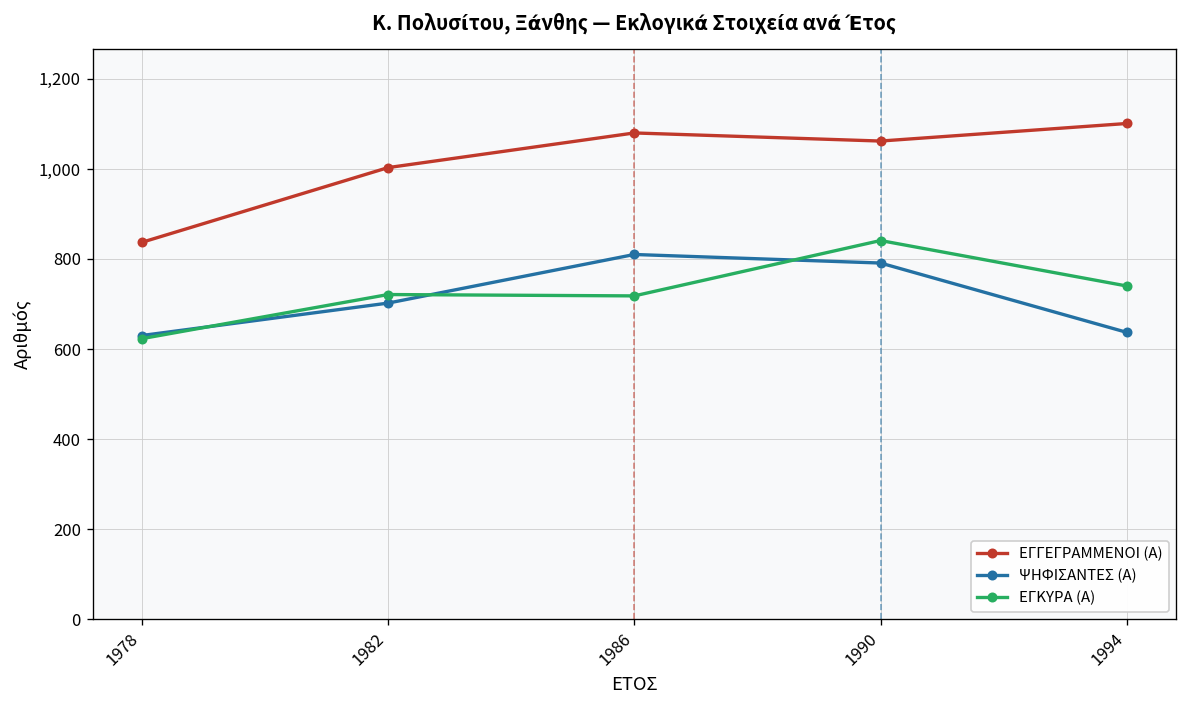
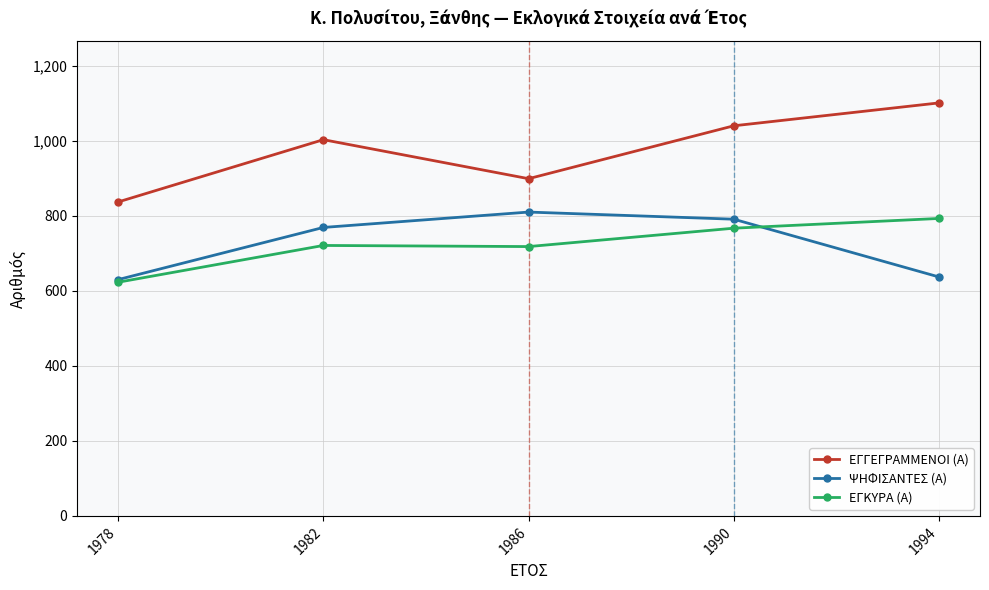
ΨΗΦΙΣΑΝΤΕΣ (Α), 1982: 700 -> 770
ΕΓΓΕΓΡΑΜΜΕΝΟΙ (Α), 1986: 1,080 -> 900
ΕΓΓΕΓΡΑΜΜΕΝΟΙ (Α), 1990: 1,060 -> 1,040
ΕΓΚΥΡΑ (Α), 1990: 840 -> 770
ΕΓΚΥΡΑ (Α), 1994: 740 -> 790
